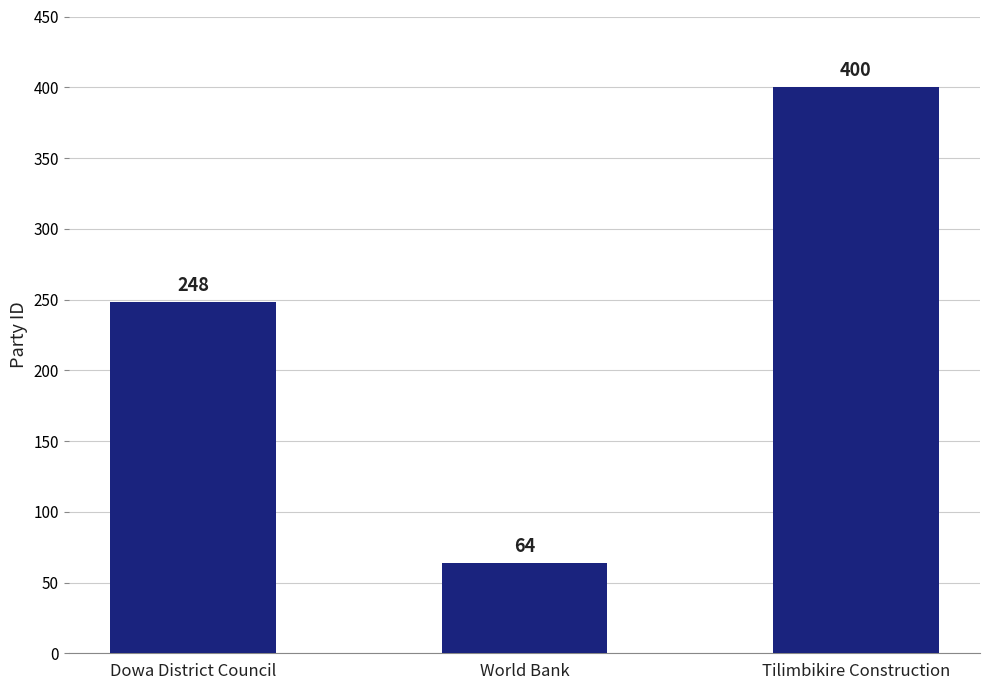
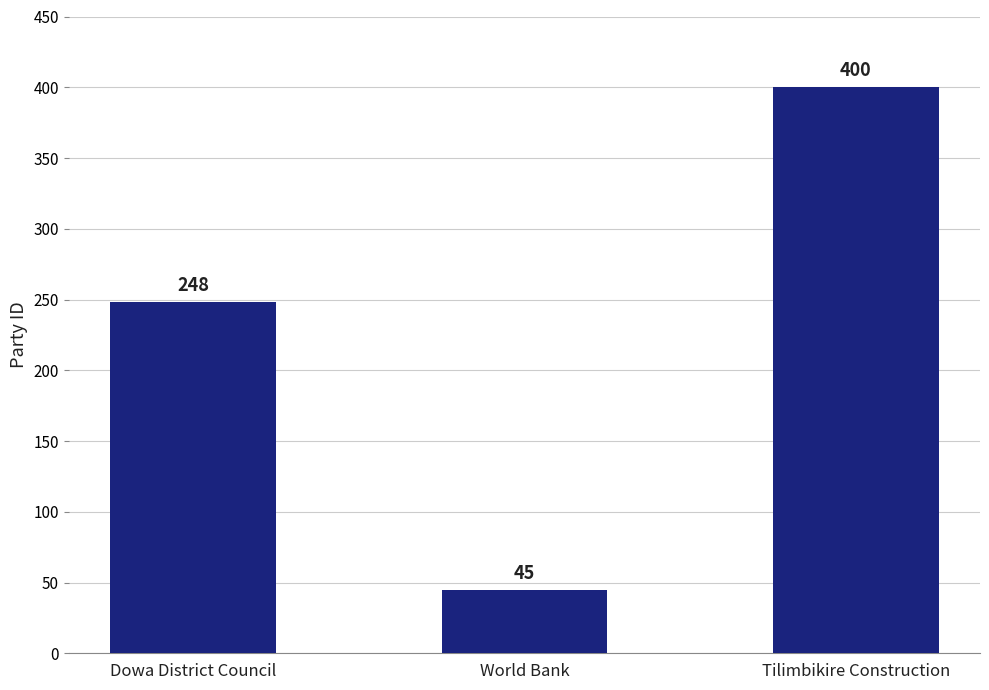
World Bank: 64 -> 45
